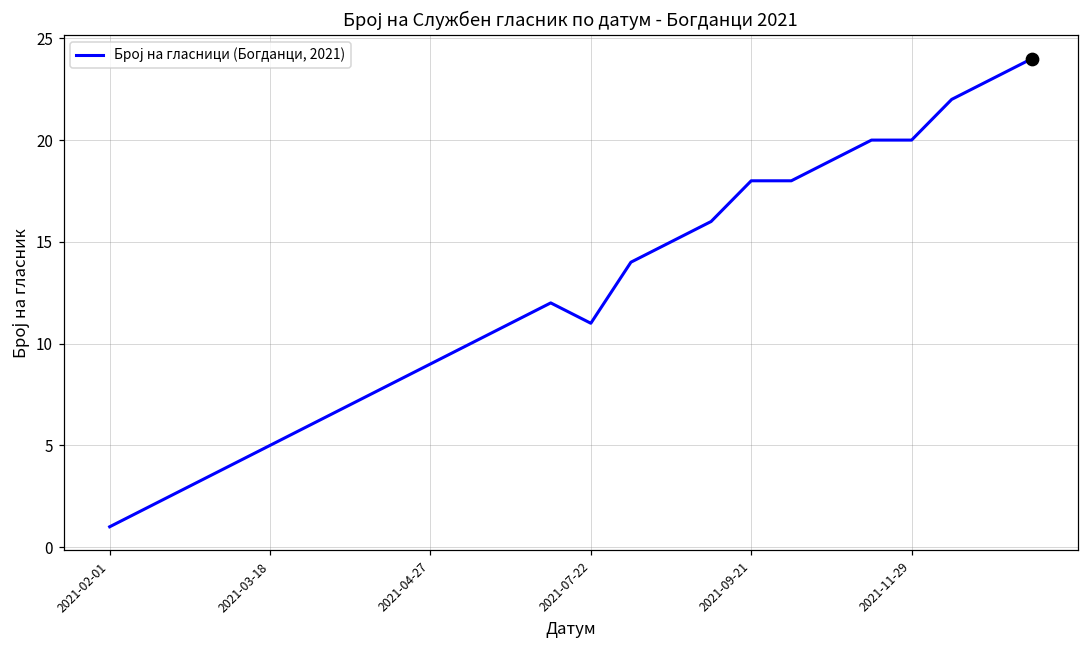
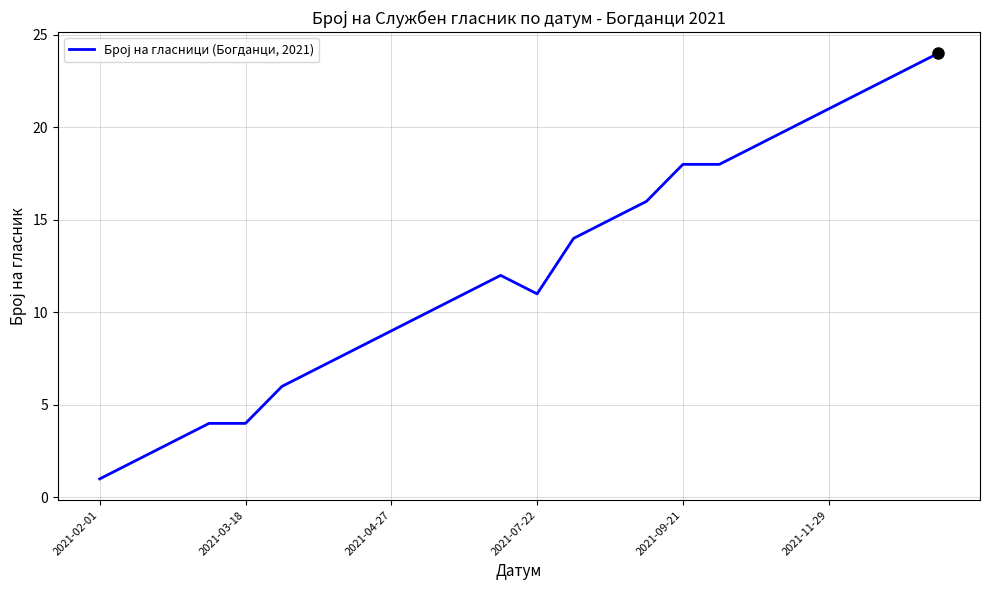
Број на гласници (Богданци, 2021), 2021-03-18: 5 -> 4
Број на гласници (Богданци, 2021), 2021-11-29: 20 -> 21
